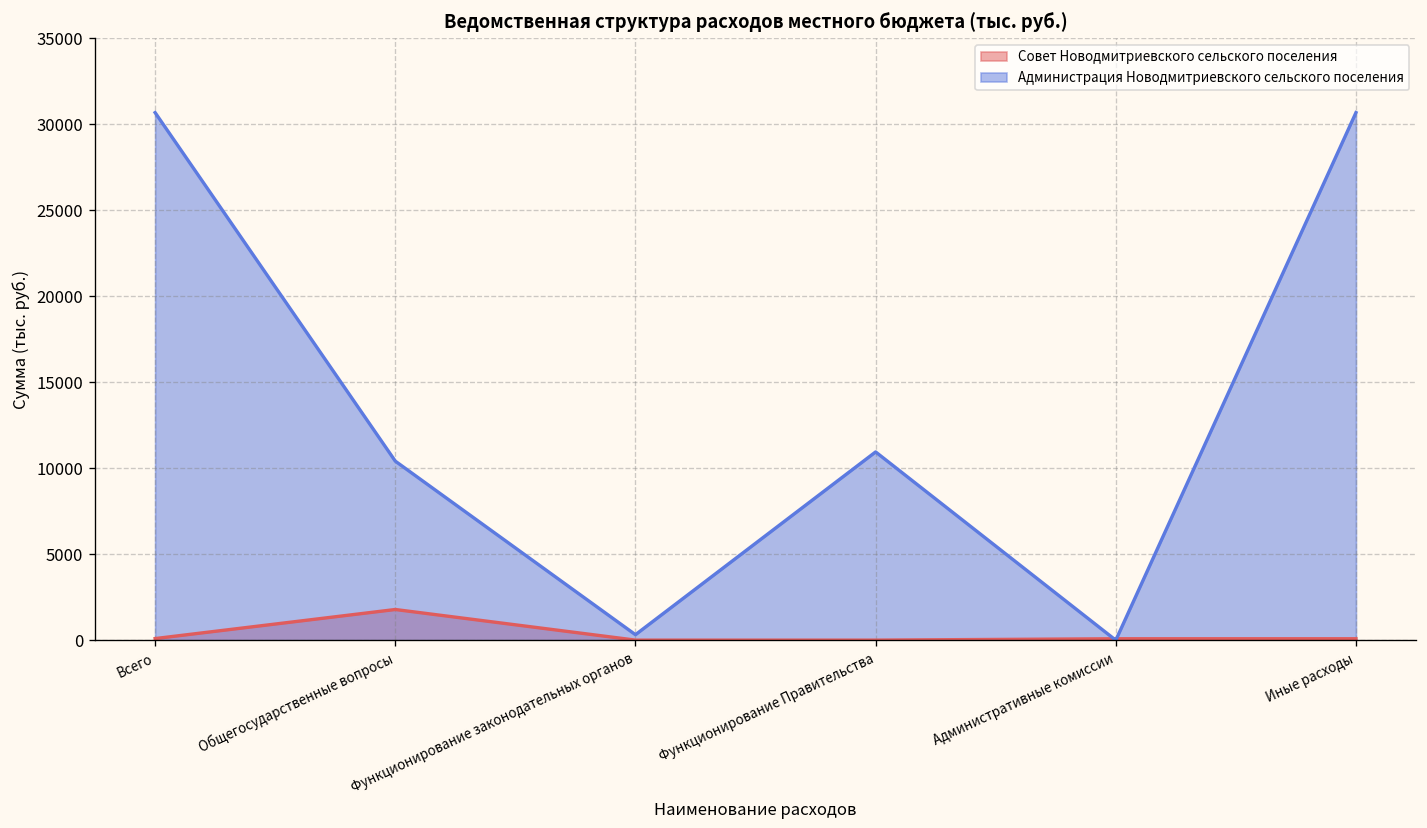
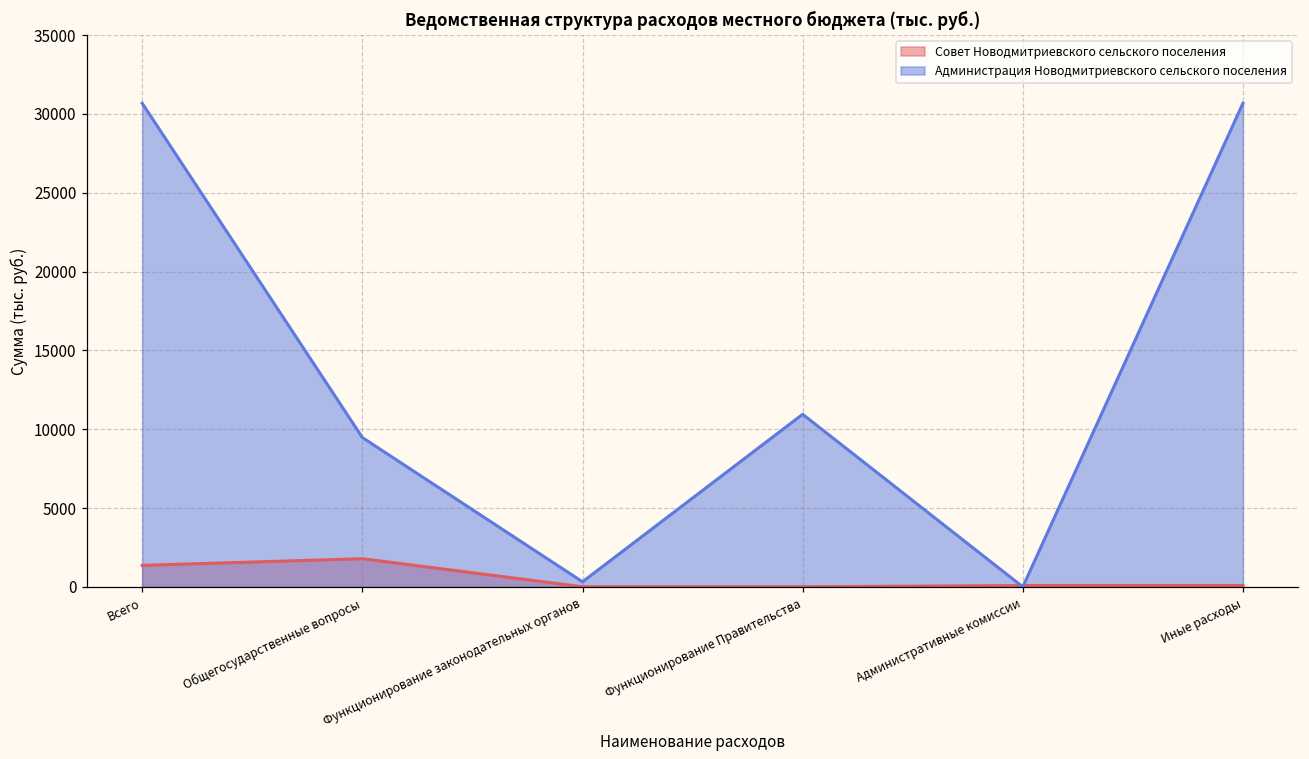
Совет Новодмитриевского сельского поселения, Всего: 100 -> 1400
Администрация Новодмитриевского сельского поселения, Общегосударственные вопросы: 10400 -> 9500
